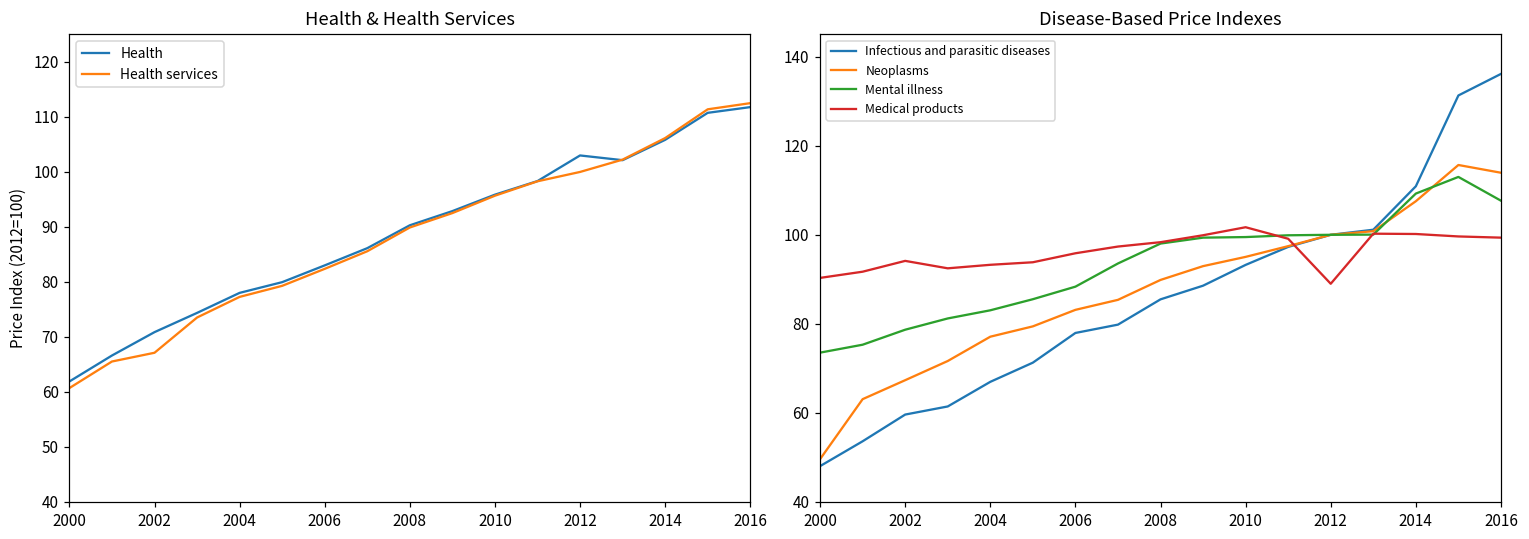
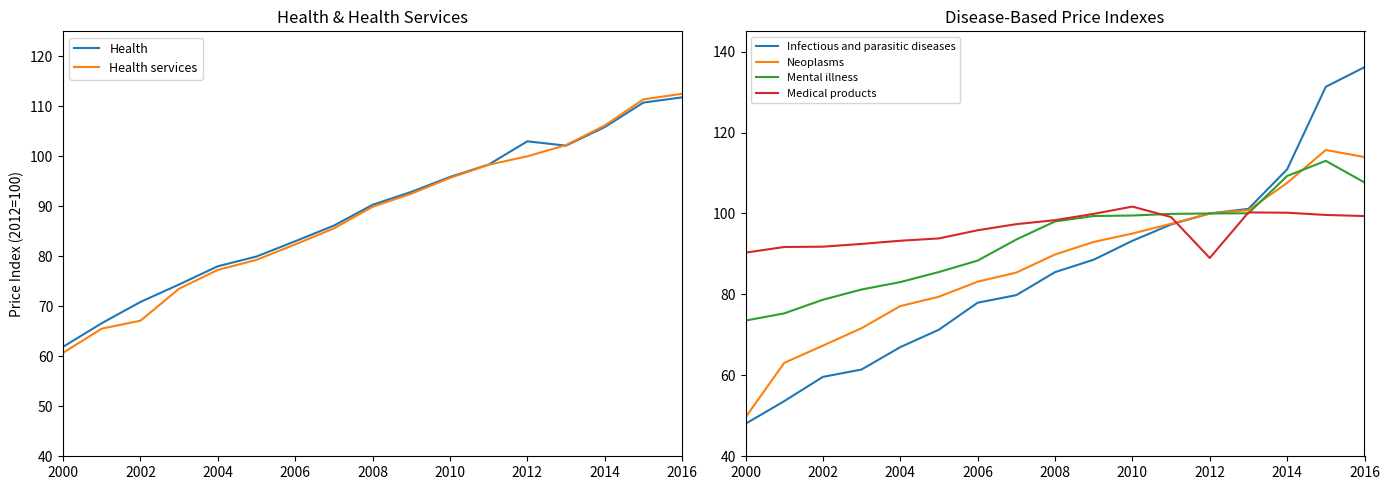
Disease-Based Price Indexes, Medical products, 2002: 94 -> 92
